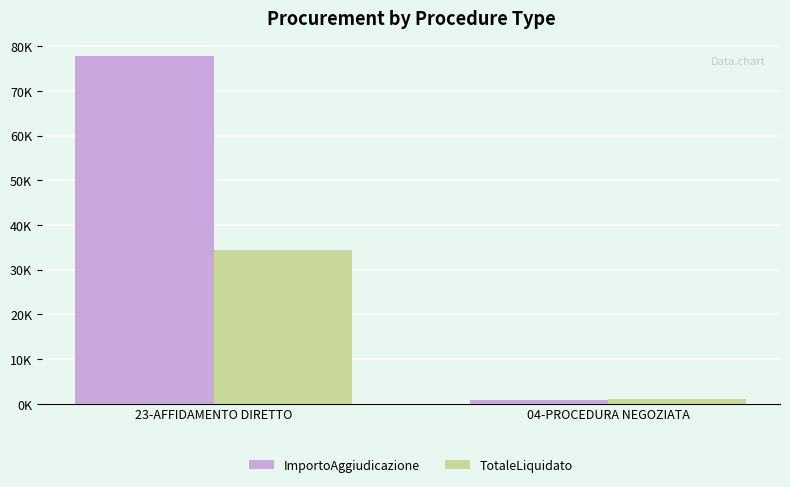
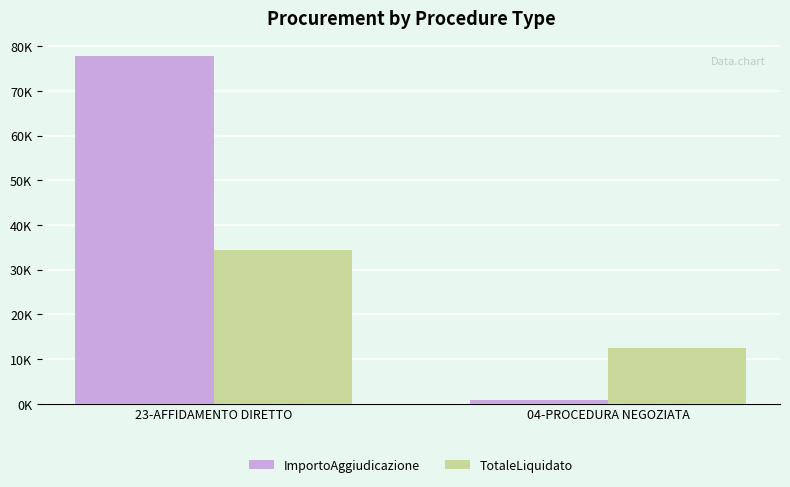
TotaleLiquidato, 04-PROCEDURA NEGOZIATA: 1000 -> 13000
